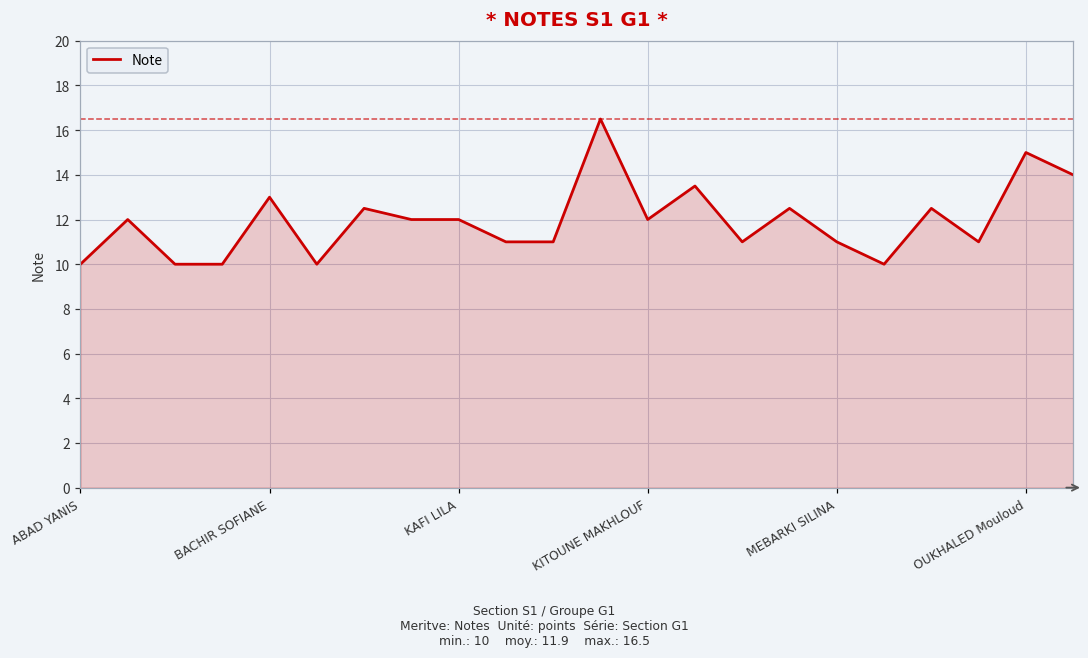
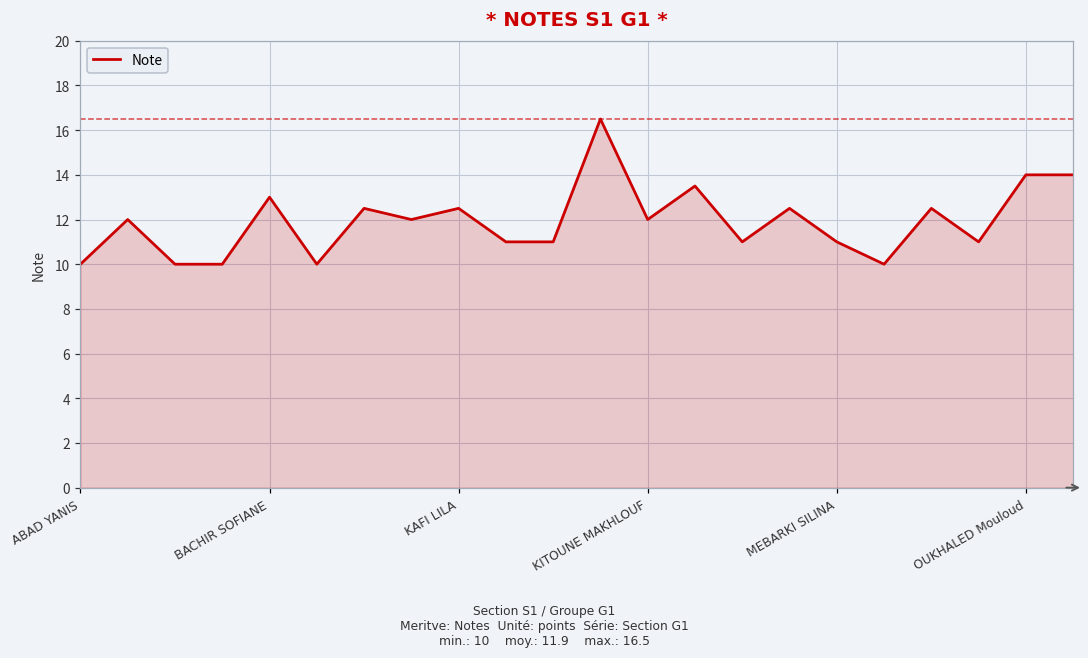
KAFI LILA: 12.0 -> 12.5
OUKHALED Mouloud: 15 -> 14
